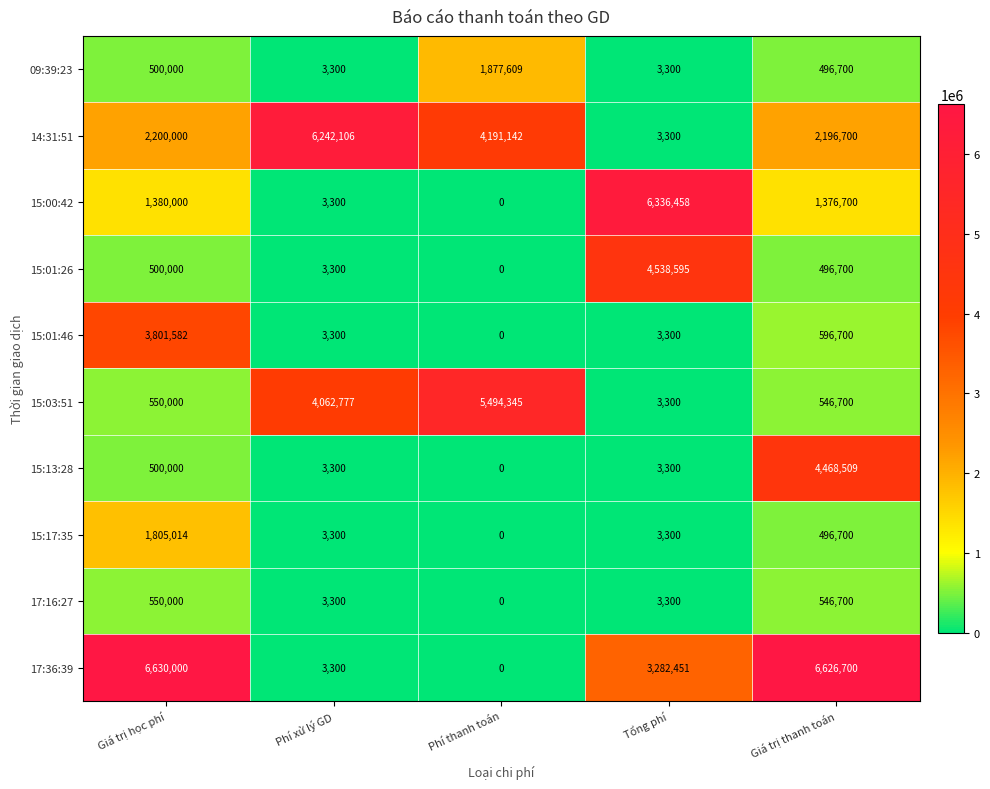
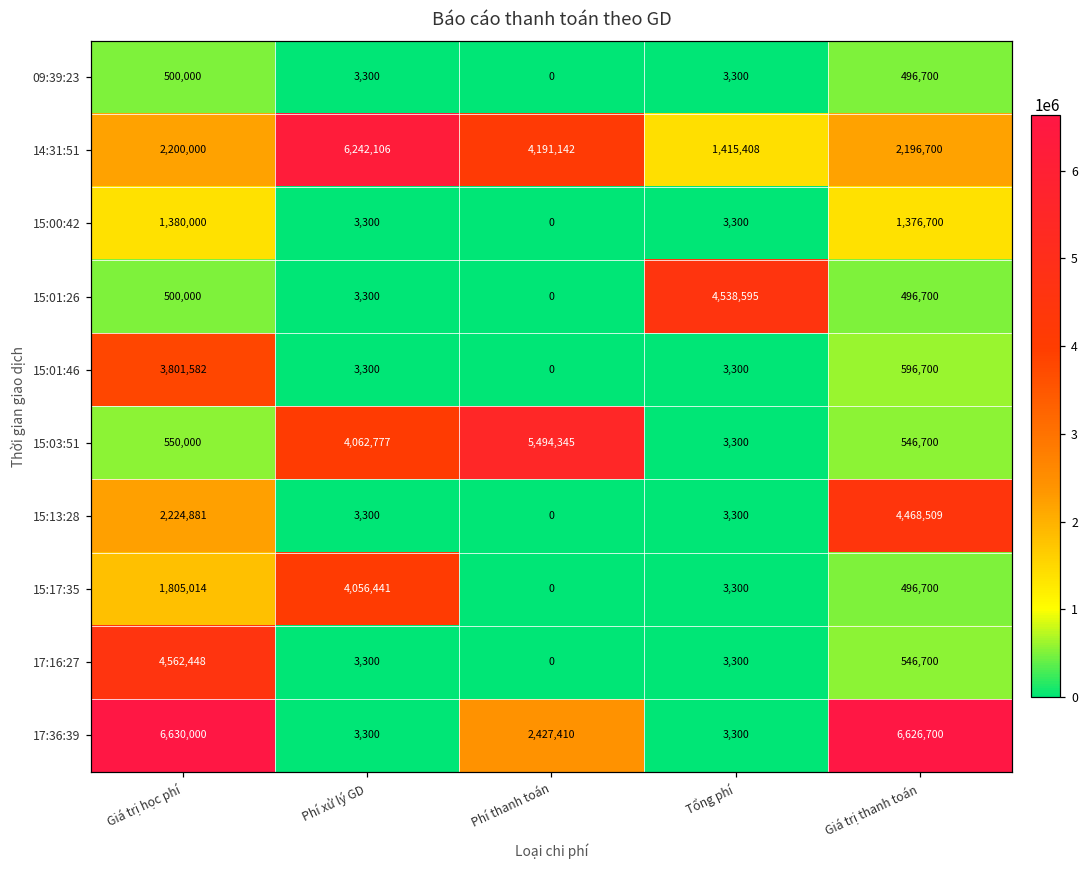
09:39:23, Phí thanh toán: 1,877,609 -> 0
14:31:51, Tổng phí: 3,300 -> 1,415,408
15:00:42, Tổng phí: 6,336,458 -> 3,300
15:13:28, Giá trị học phí: 500,000 -> 2,224,881
15:17:35, Phí xử lý GD: 3,300 -> 4,056,441
17:16:27, Giá trị học phí: 550,000 -> 4,562,448
17:36:39, Phí thanh toán: 0 -> 2,427,410
17:36:39, Tổng phí: 3,282,451 -> 3,300
